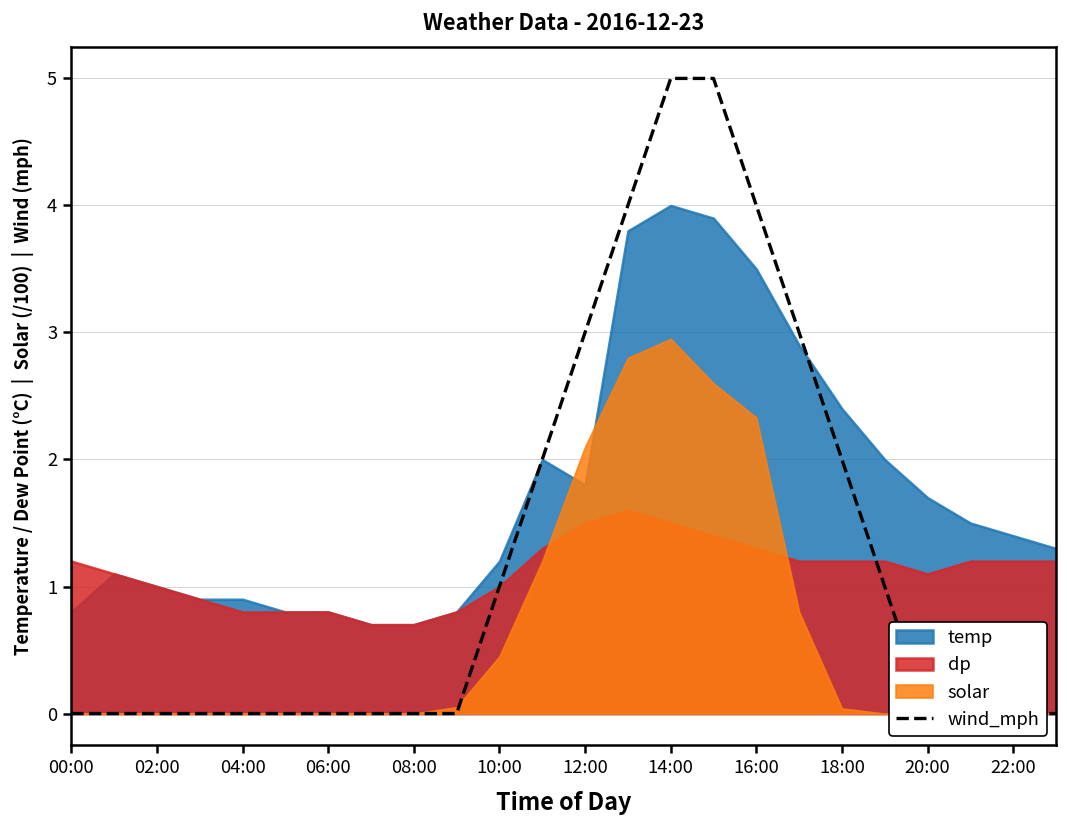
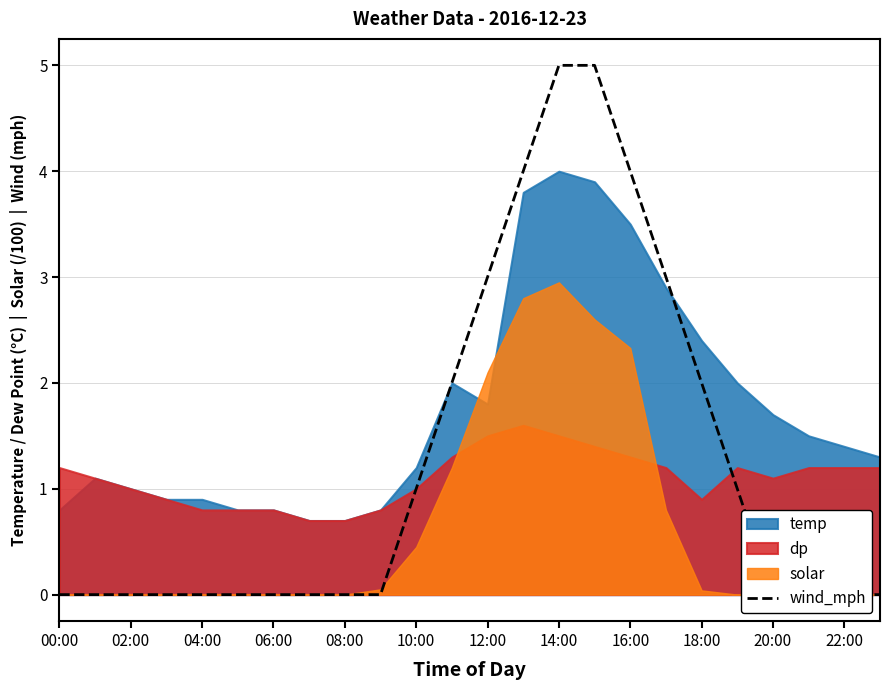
dp, 18:00: 1.2 -> 0.9
